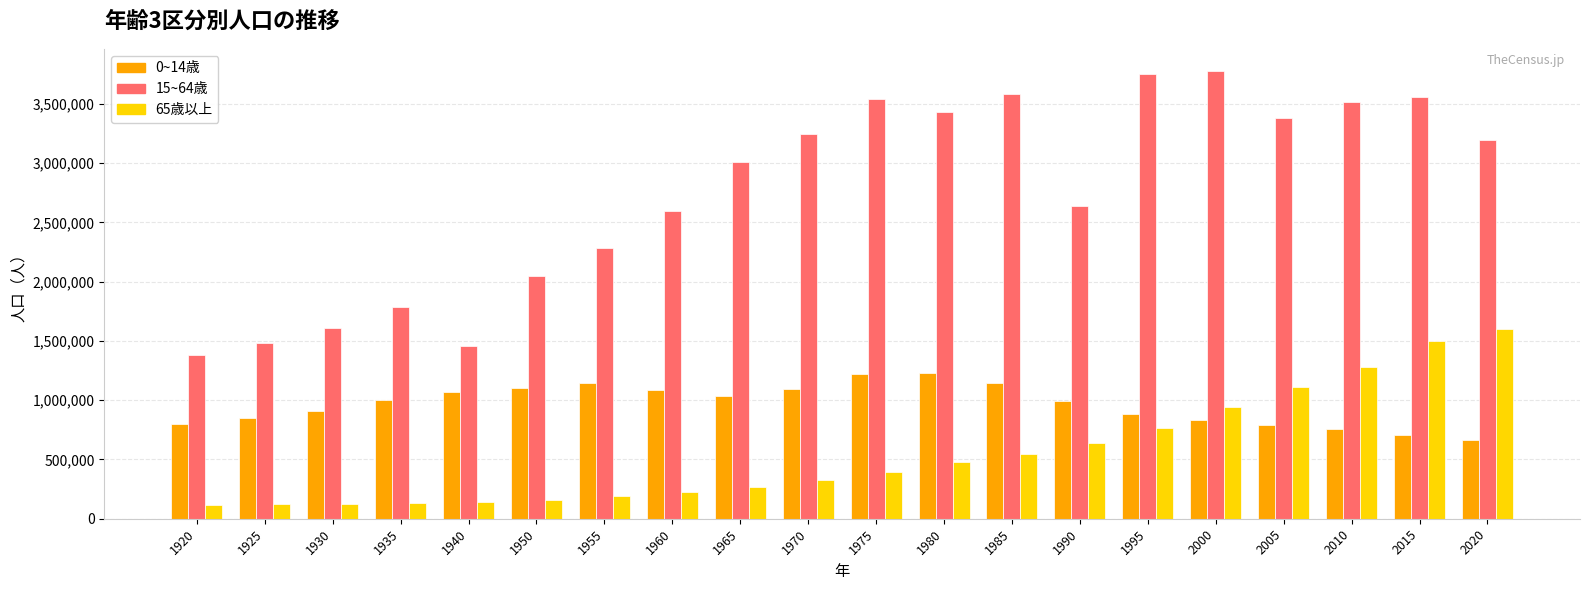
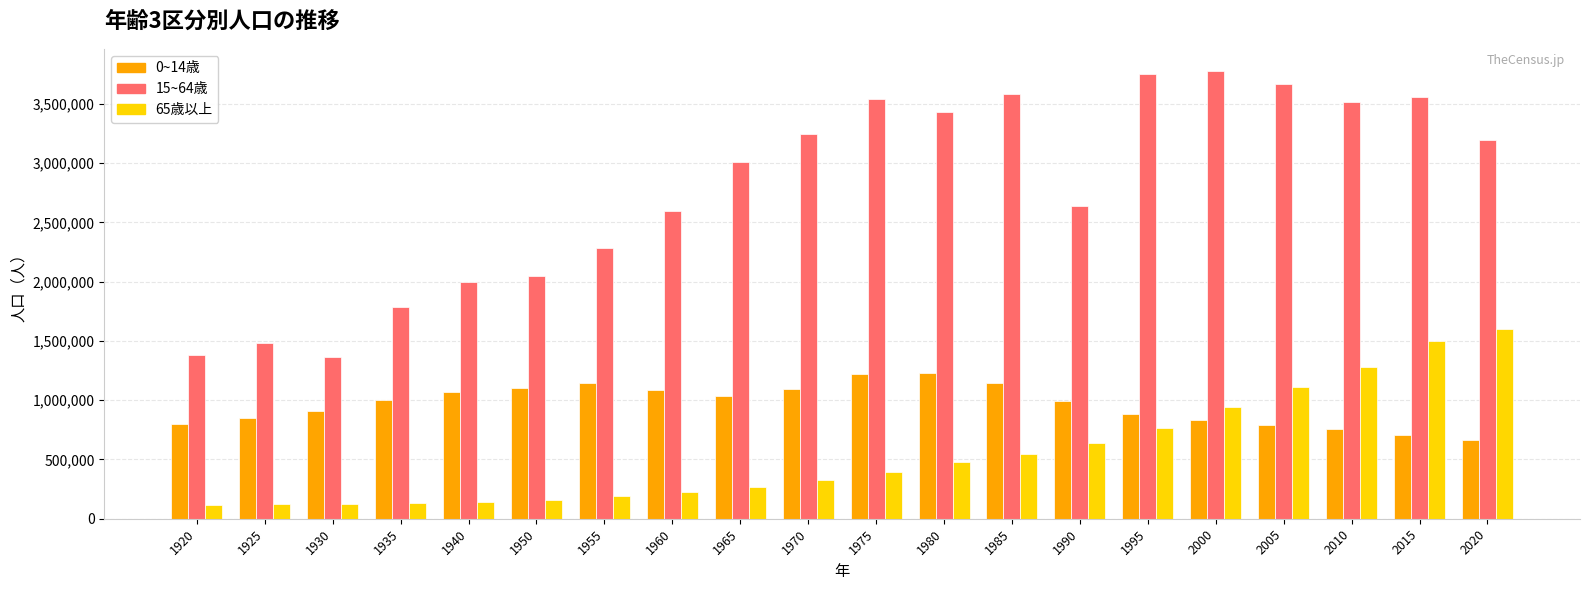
15~64歳, 1930: 1,610,000 -> 1,370,000
15~64歳, 1940: 1,460,000 -> 2,000,000
15~64歳, 2005: 3,380,000 -> 3,670,000
